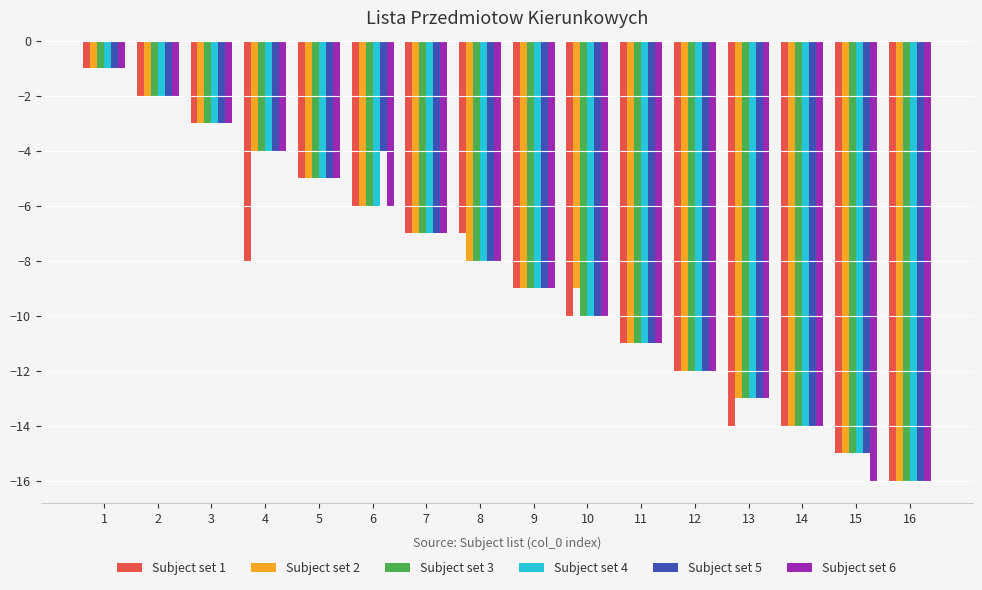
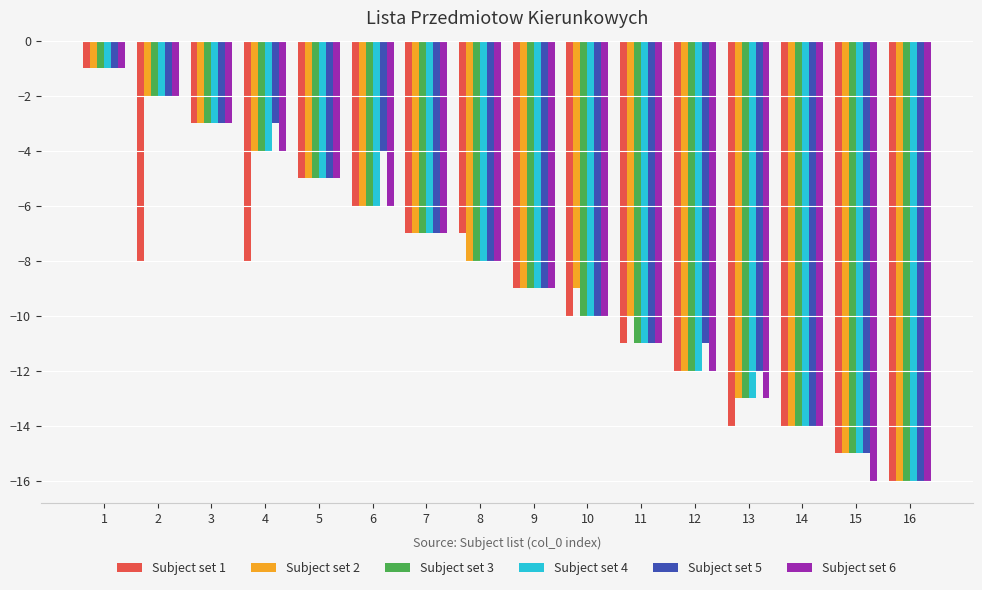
Subject set 1, 2: -2.0 -> -8.0
Subject set 5, 4: -4.0 -> -3.0
Subject set 2, 11: -11.0 -> -10.0
Subject set 5, 12: -12.0 -> -11.0
Subject set 5, 13: -13.0 -> -12.0
